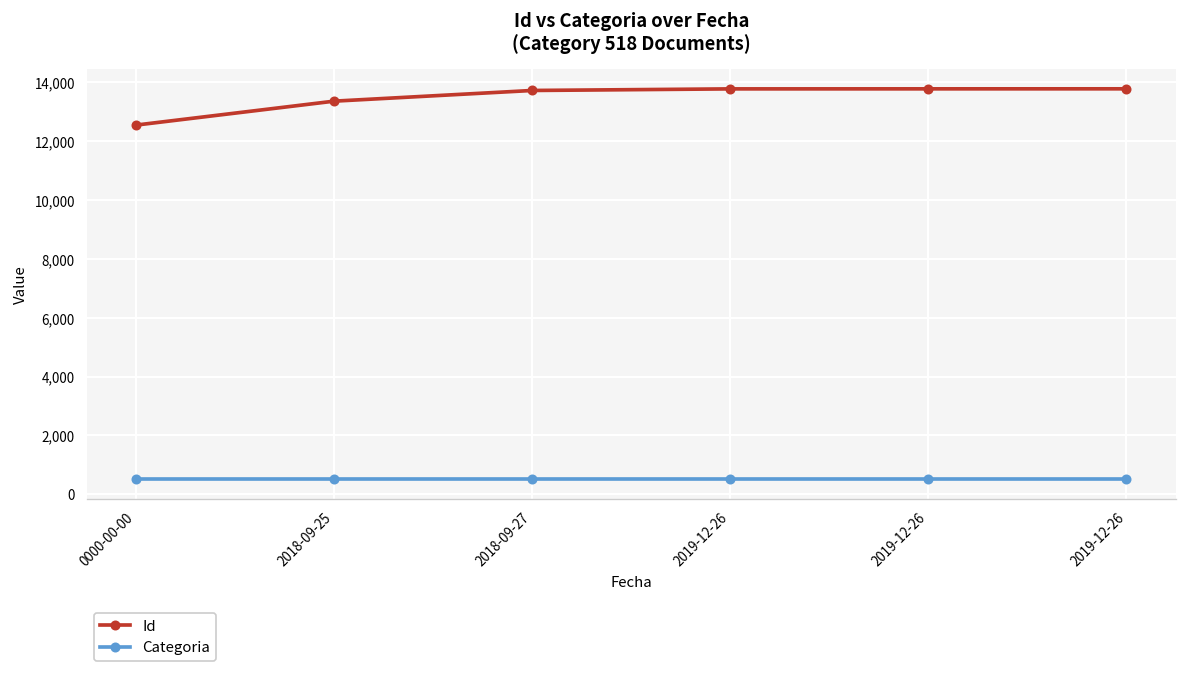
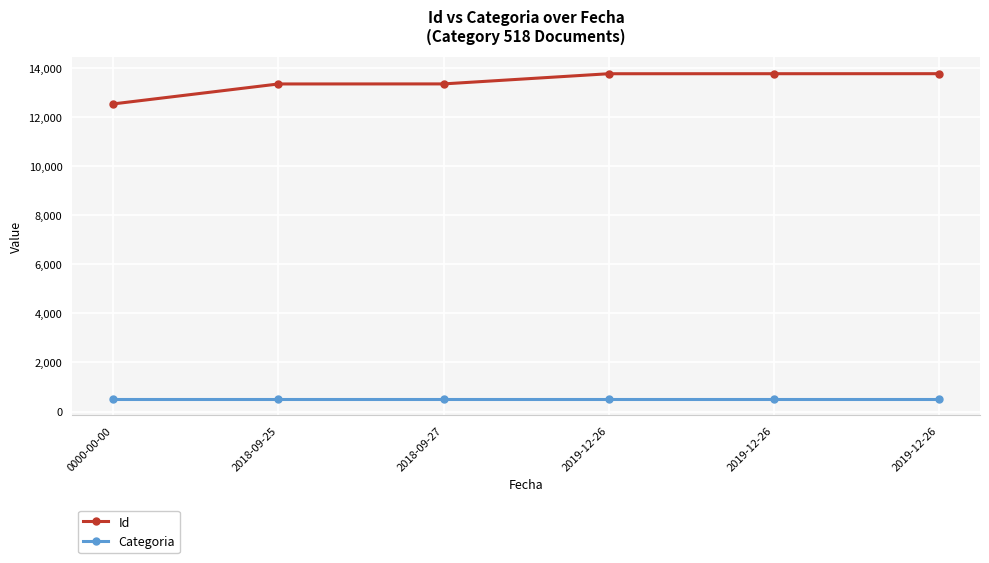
Id, 2018-09-27: 13,700 -> 13,400
